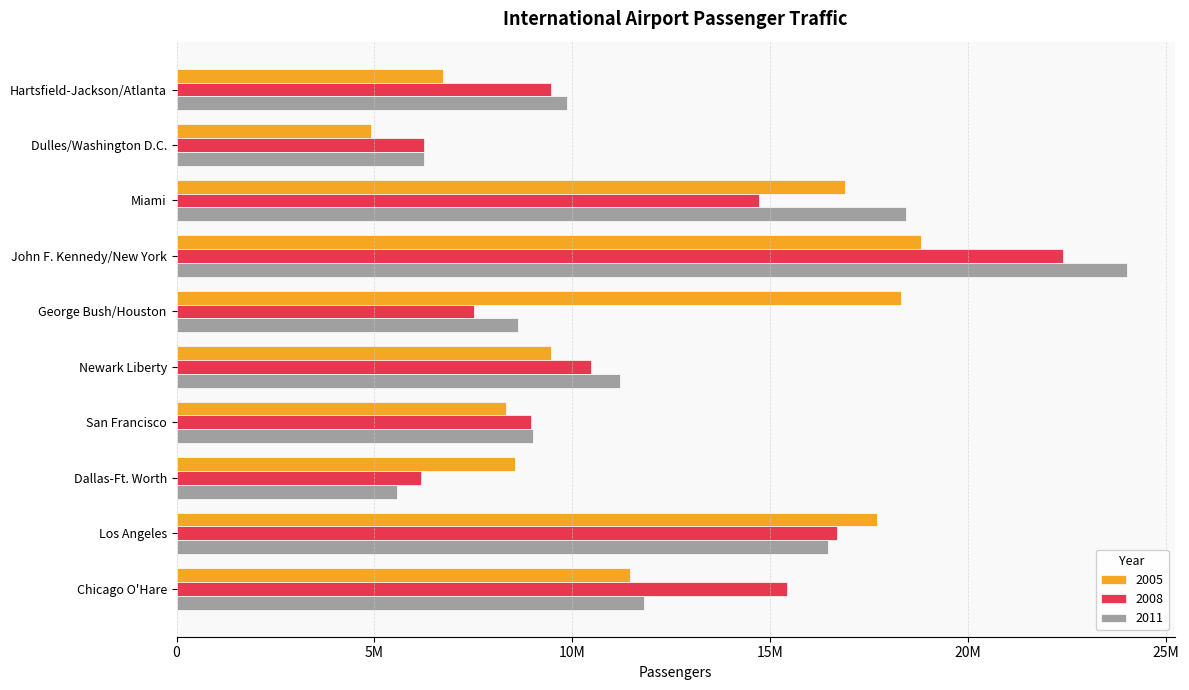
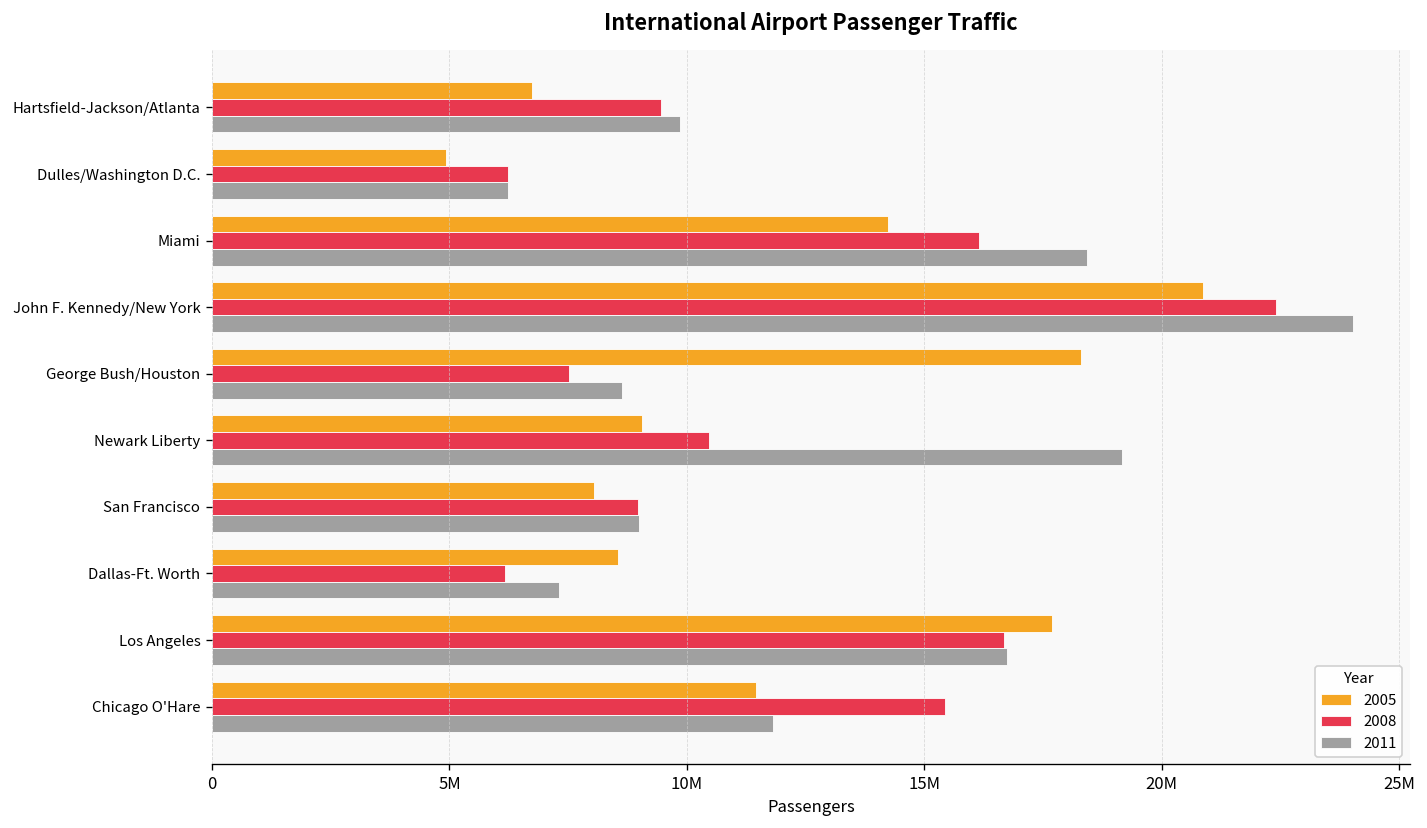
2005, Miami: 16900000 -> 14200000
2008, Miami: 14700000 -> 16100000
2005, John F. Kennedy/New York: 18800000 -> 20900000
2005, Newark Liberty: 9500000 -> 9000000
2011, Newark Liberty: 11200000 -> 19200000
2005, San Francisco: 8300000 -> 8100000
2011, Dallas-Ft. Worth: 5600000 -> 7300000
2011, Los Angeles: 16500000 -> 16700000
